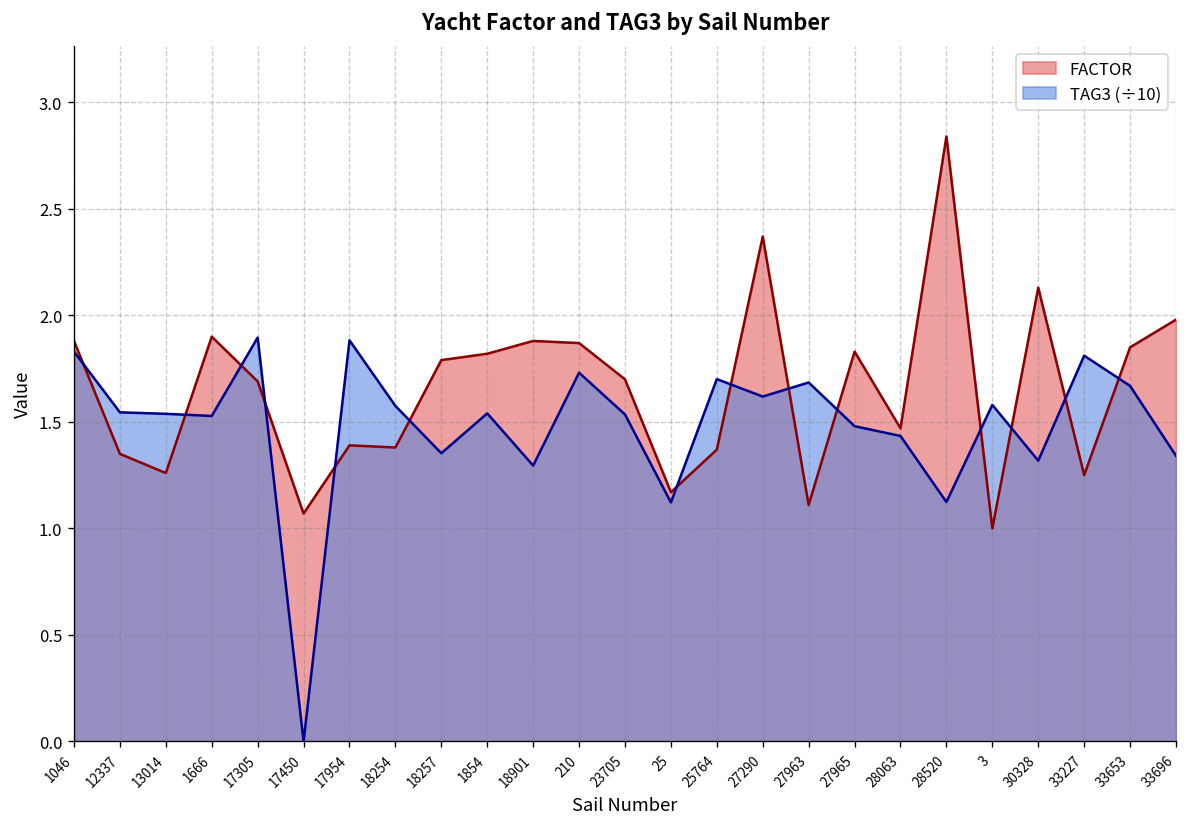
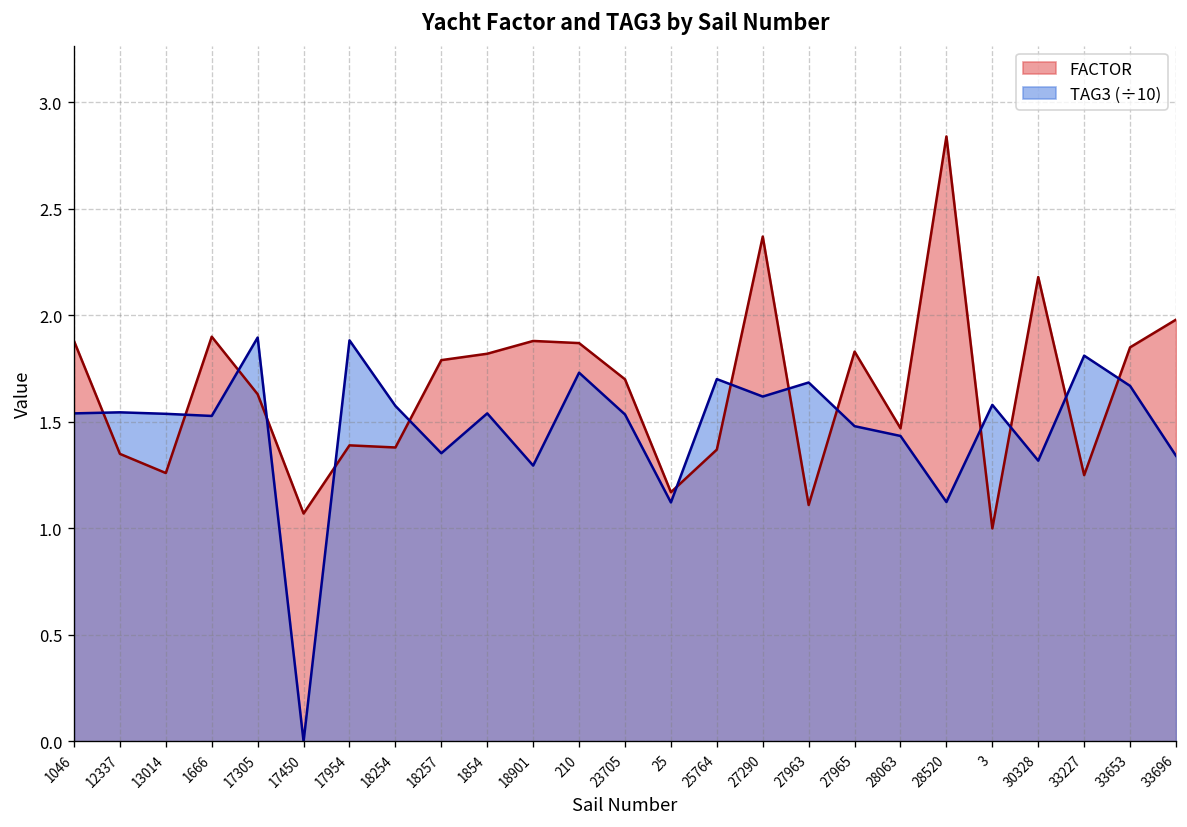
TAG3 (÷10), 1046: 1.83 -> 1.54
FACTOR, 17305: 1.69 -> 1.63
FACTOR, 30328: 2.13 -> 2.18
